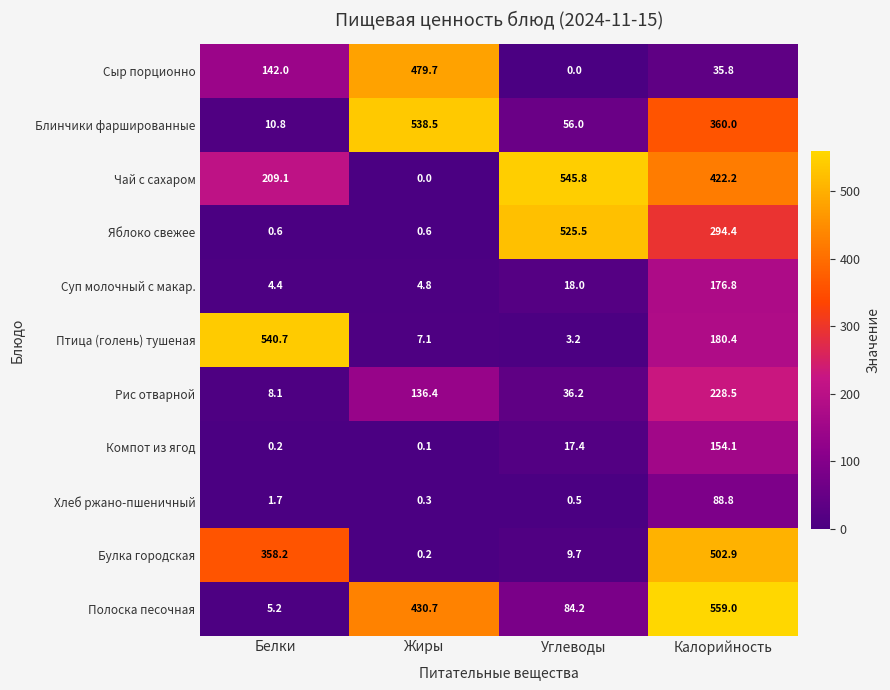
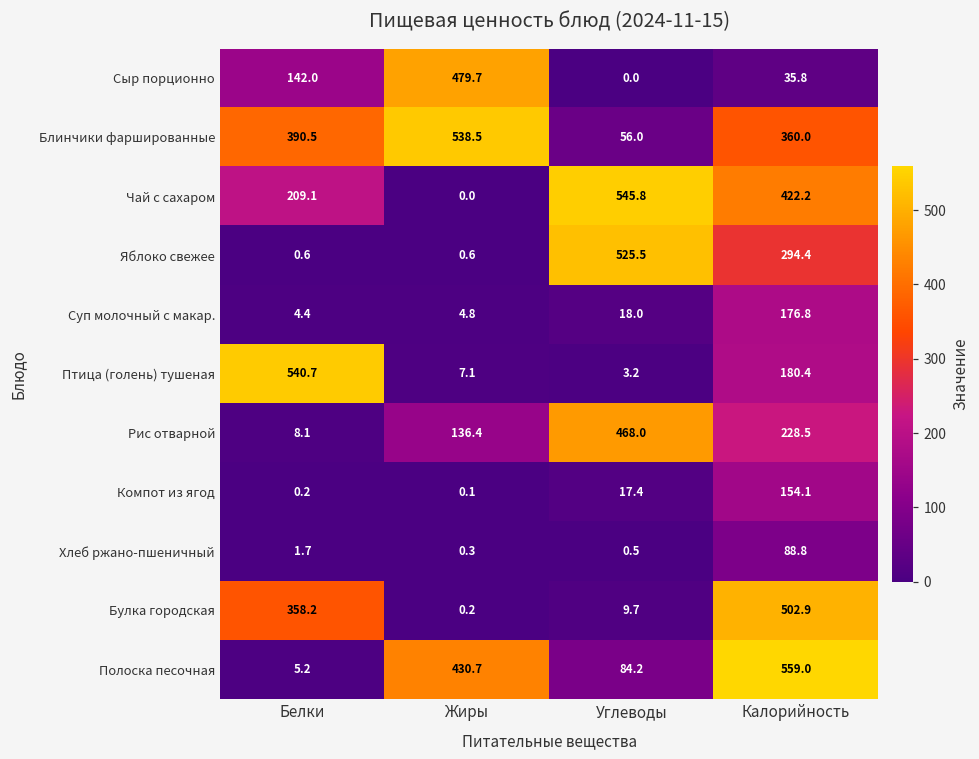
Блинчики фаршированные, Белки: 10.8 -> 390.5
Рис отварной, Углеводы: 36.2 -> 468.0
